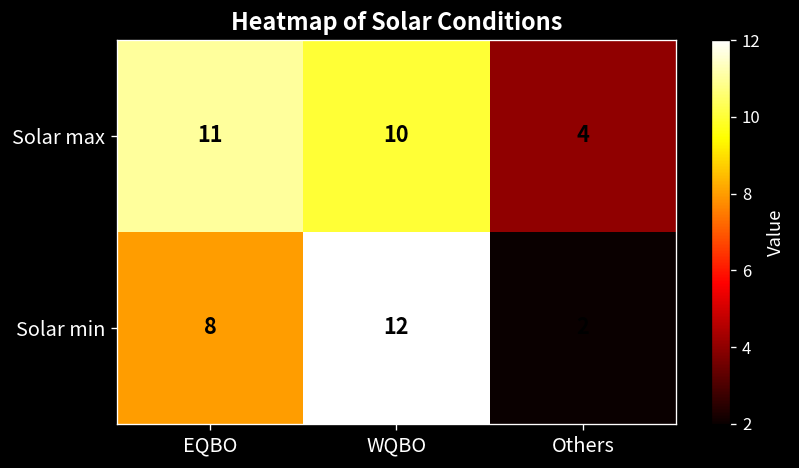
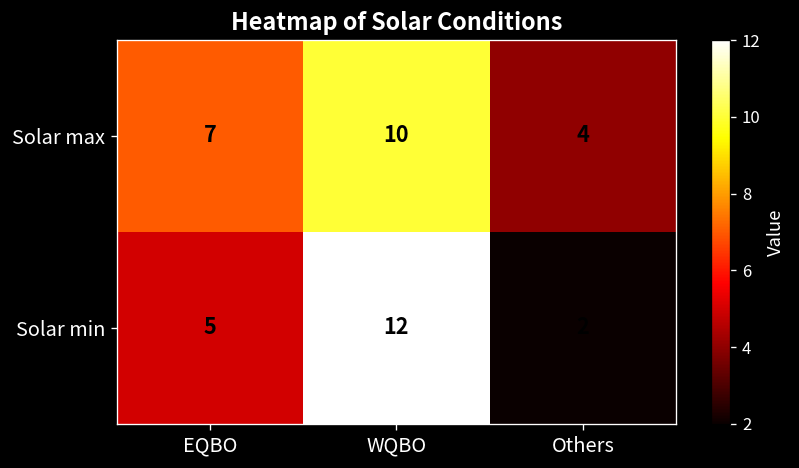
Solar max, EQBO: 11 -> 7
Solar min, EQBO: 8 -> 5
